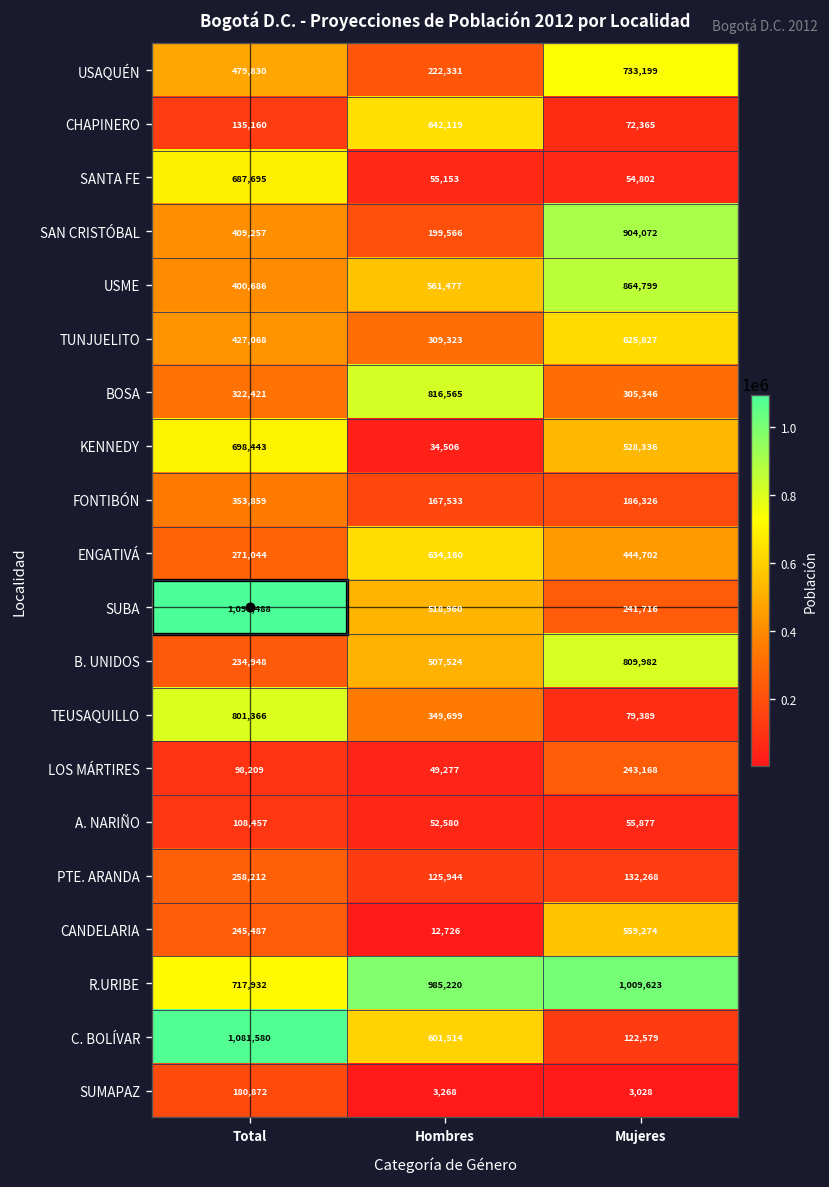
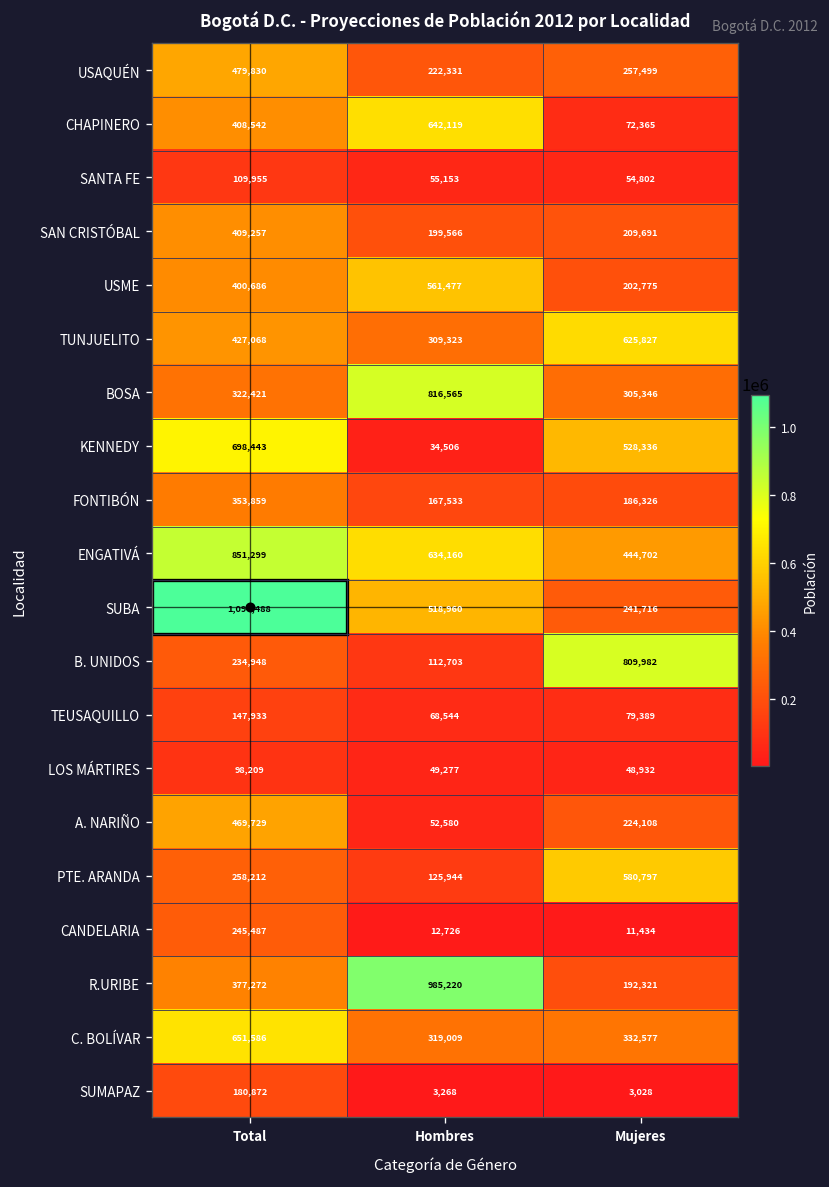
USAQUÉN, Mujeres: 733,199 -> 257,499
CHAPINERO, Total: 135,160 -> 408,542
SANTA FE, Total: 687,695 -> 109,955
SAN CRISTÓBAL, Mujeres: 904,072 -> 209,691
USME, Mujeres: 864,799 -> 202,775
ENGATIVÁ, Total: 271,044 -> 851,299
B. UNIDOS, Hombres: 507,524 -> 112,703
TEUSAQUILLO, Total: 801,366 -> 147,933
TEUSAQUILLO, Hombres: 349,699 -> 68,544
LOS MÁRTIRES, Mujeres: 243,168 -> 48,932
A. NARIÑO, Total: 108,457 -> 469,729
A. NARIÑO, Mujeres: 55,877 -> 224,108
PTE. ARANDA, Mujeres: 132,268 -> 580,797
CANDELARIA, Mujeres: 559,274 -> 11,434
R.URIBE, Total: 717,932 -> 377,272
R.URIBE, Mujeres: 1,009,623 -> 192,321
C. BOLÍVAR, Total: 1,081,580 -> 651,586
C. BOLÍVAR, Hombres: 601,514 -> 319,009
C. BOLÍVAR, Mujeres: 122,579 -> 332,577
